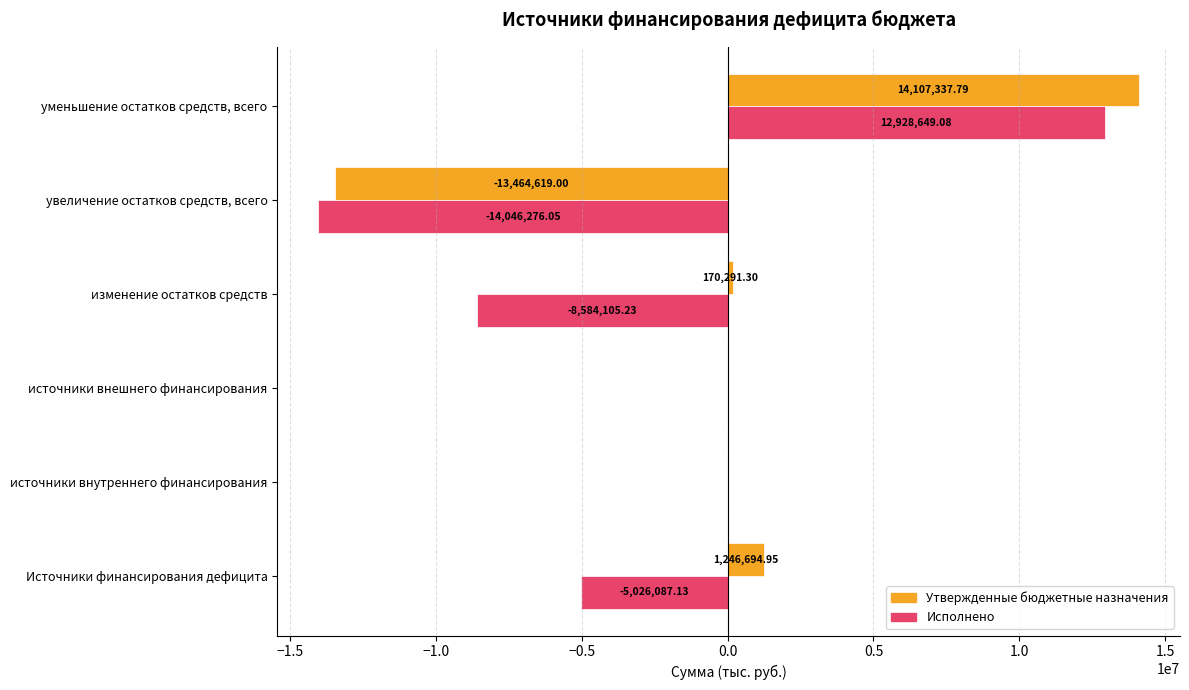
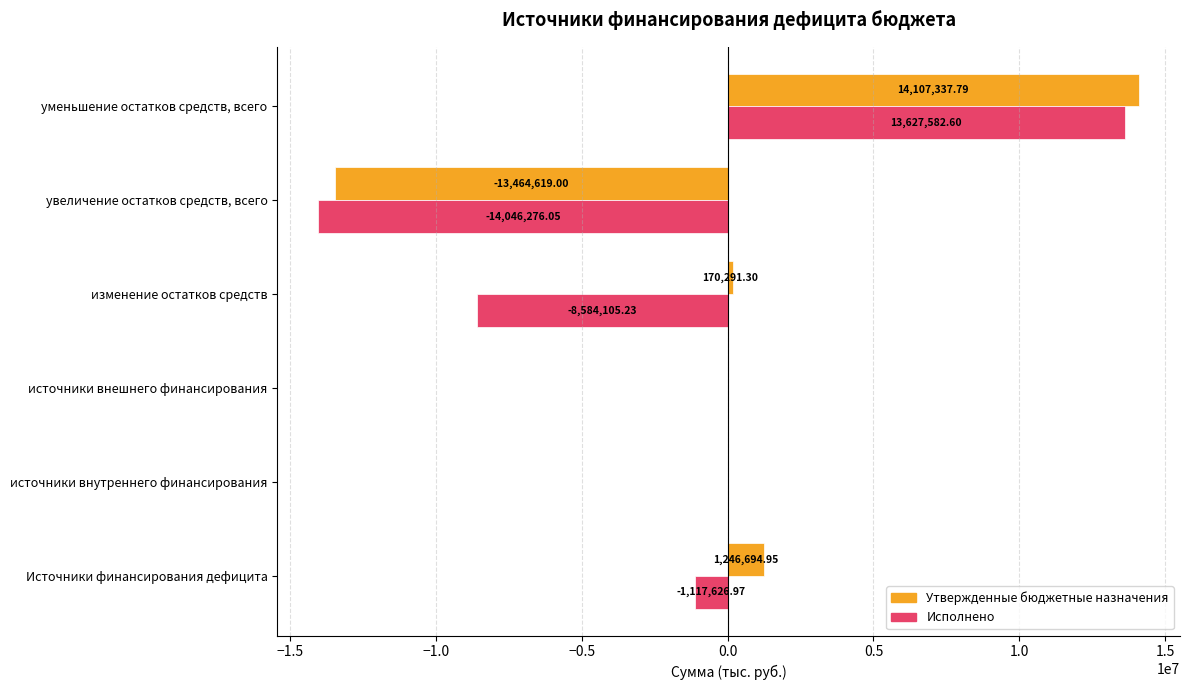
Исполнено, уменьшение остатков средств, всего: 12,928,649.08 -> 13,627,582.60
Исполнено, Источники финансирования дефицита: -5,026,087.13 -> -1,117,626.97
